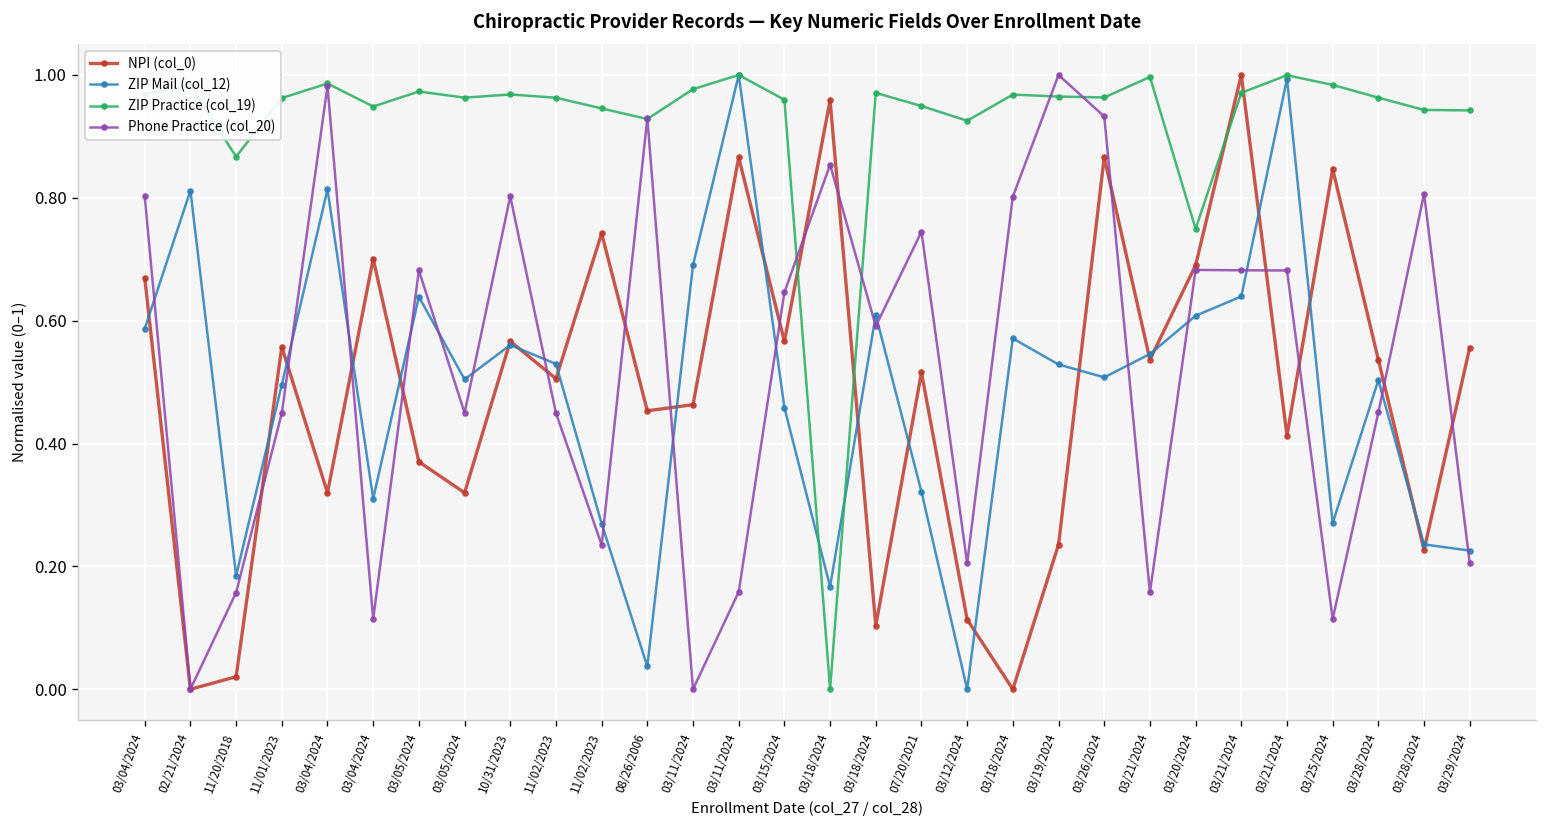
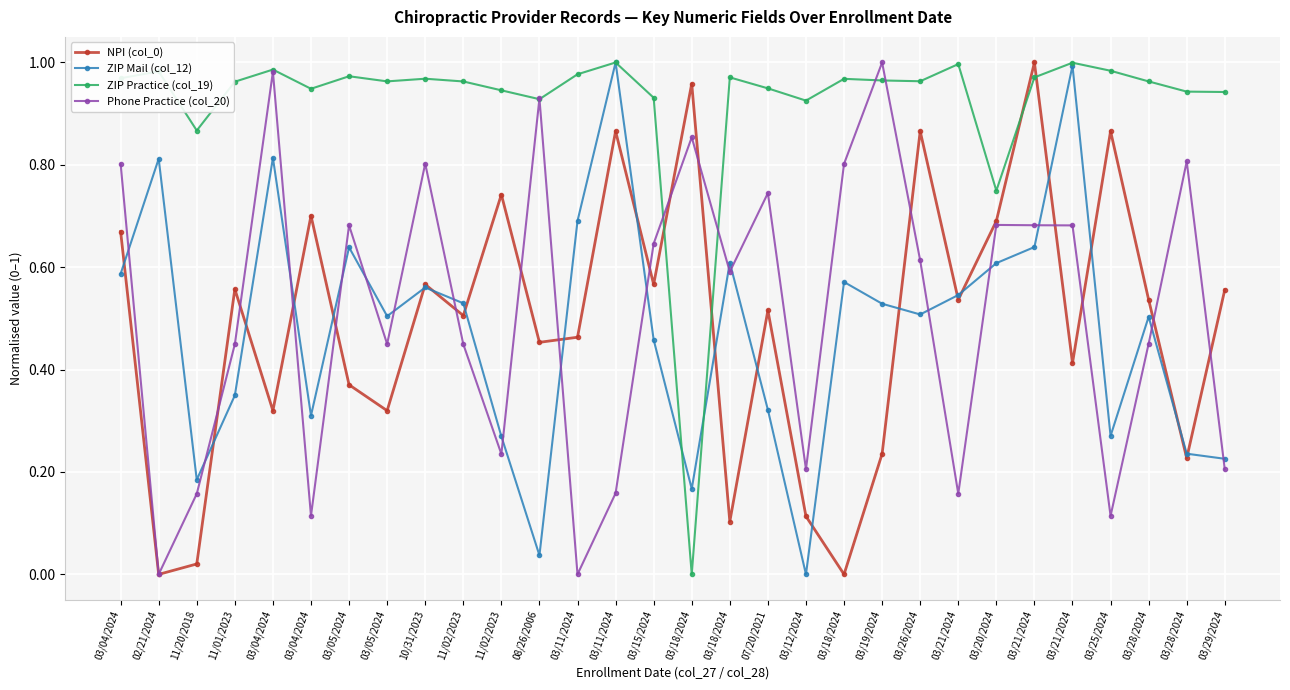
ZIP Mail (col_12), 11/01/2023: 0.50 -> 0.35
ZIP Practice (col_19), 03/15/2024: 0.96 -> 0.93
Phone Practice (col_20), 03/26/2024: 0.93 -> 0.61
NPI (col_0), 03/25/2024: 0.85 -> 0.87
